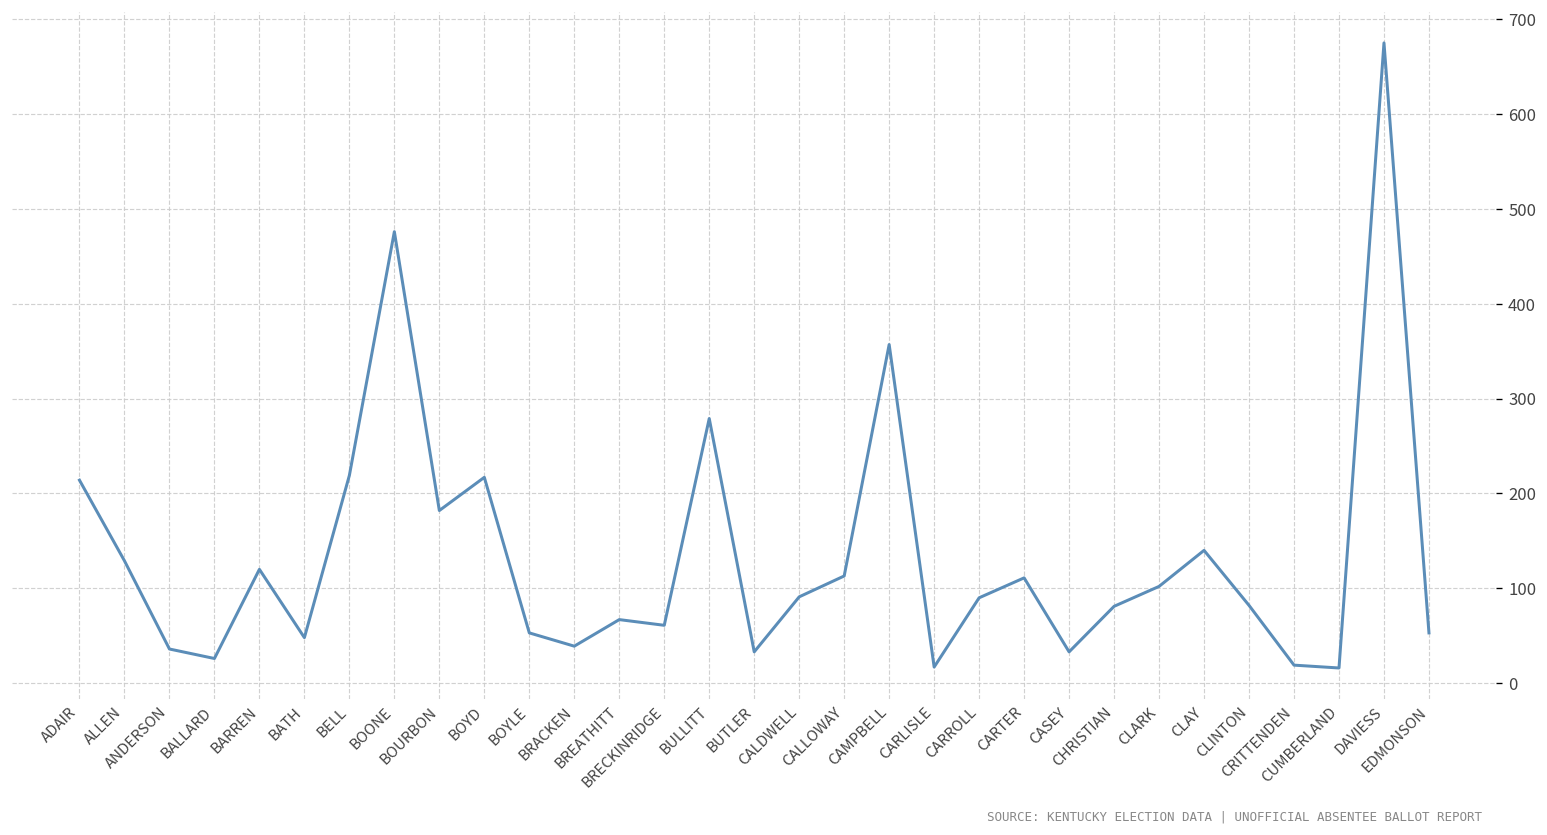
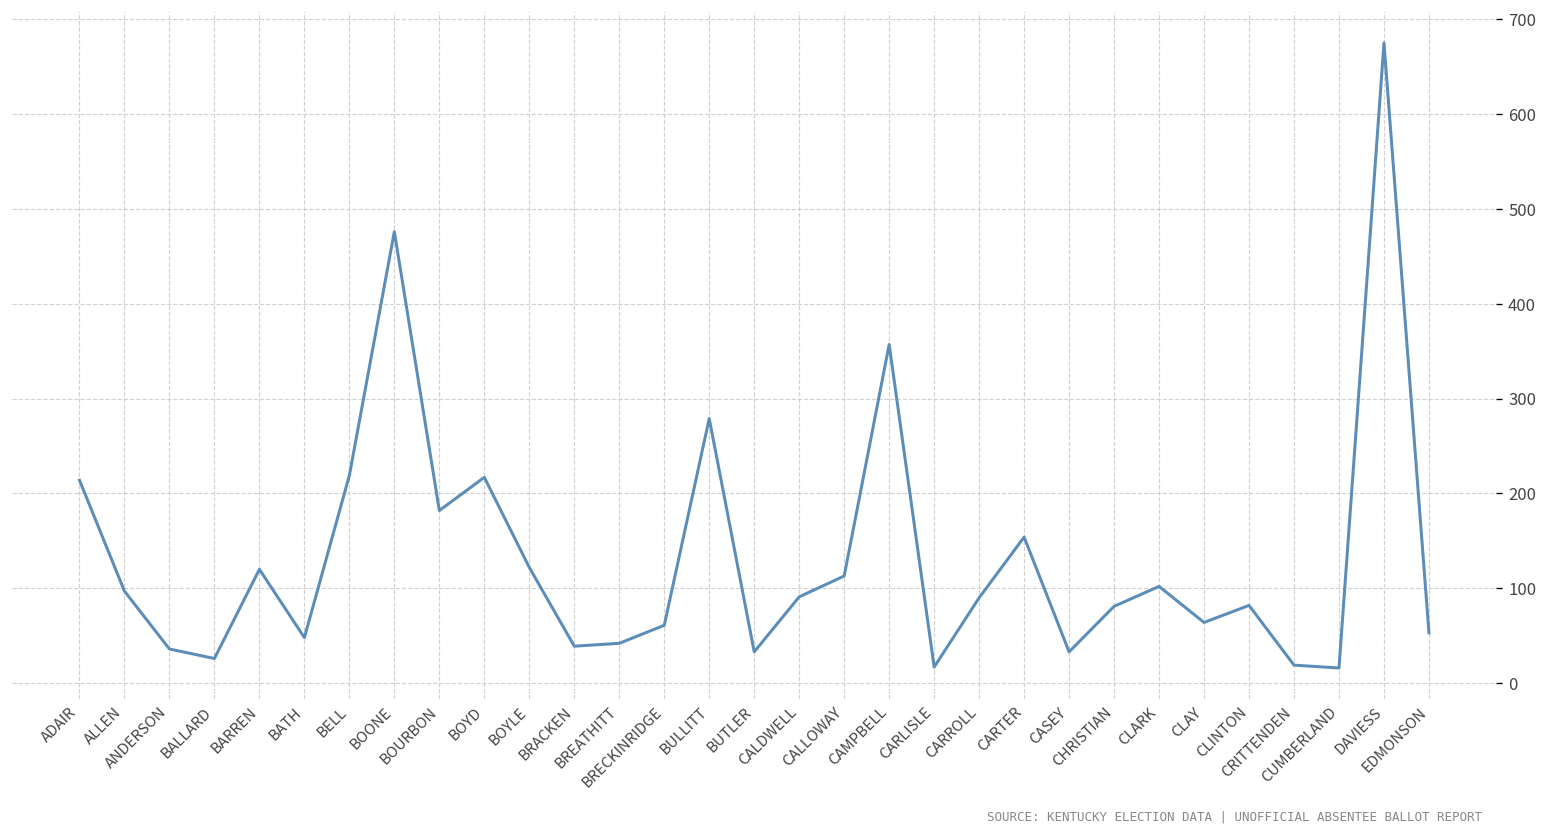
ALLEN: 130 -> 100
BOYLE: 50 -> 120
BREATHITT: 70 -> 40
CARTER: 110 -> 150
CLAY: 140 -> 60
